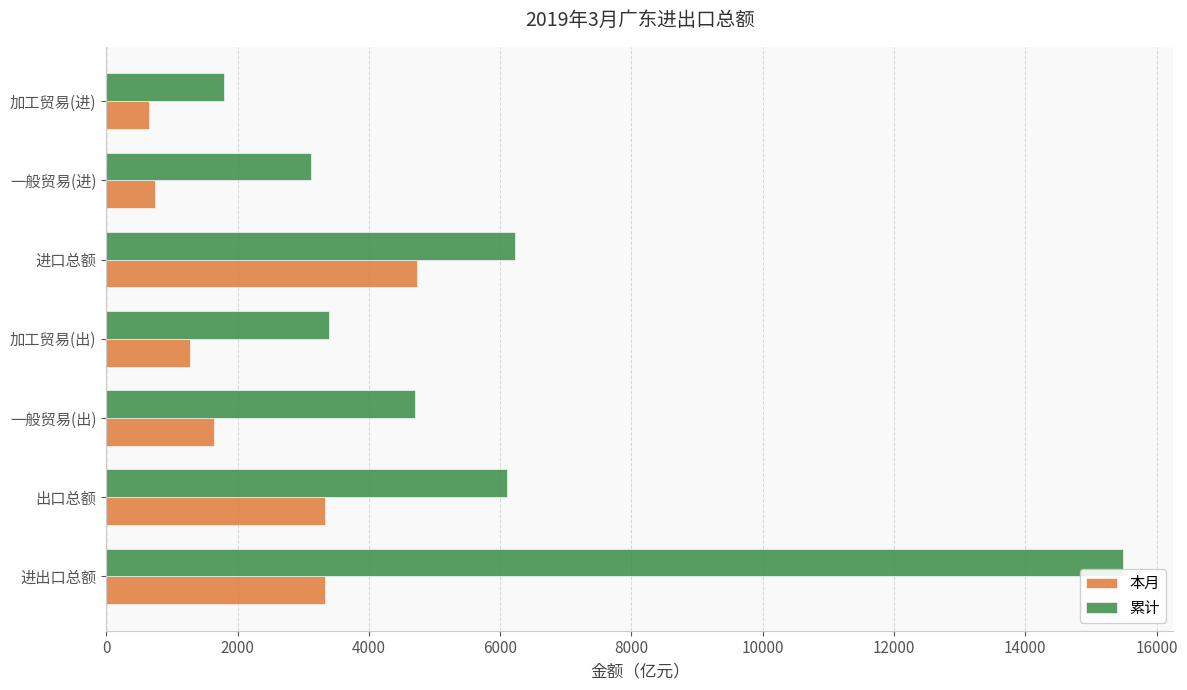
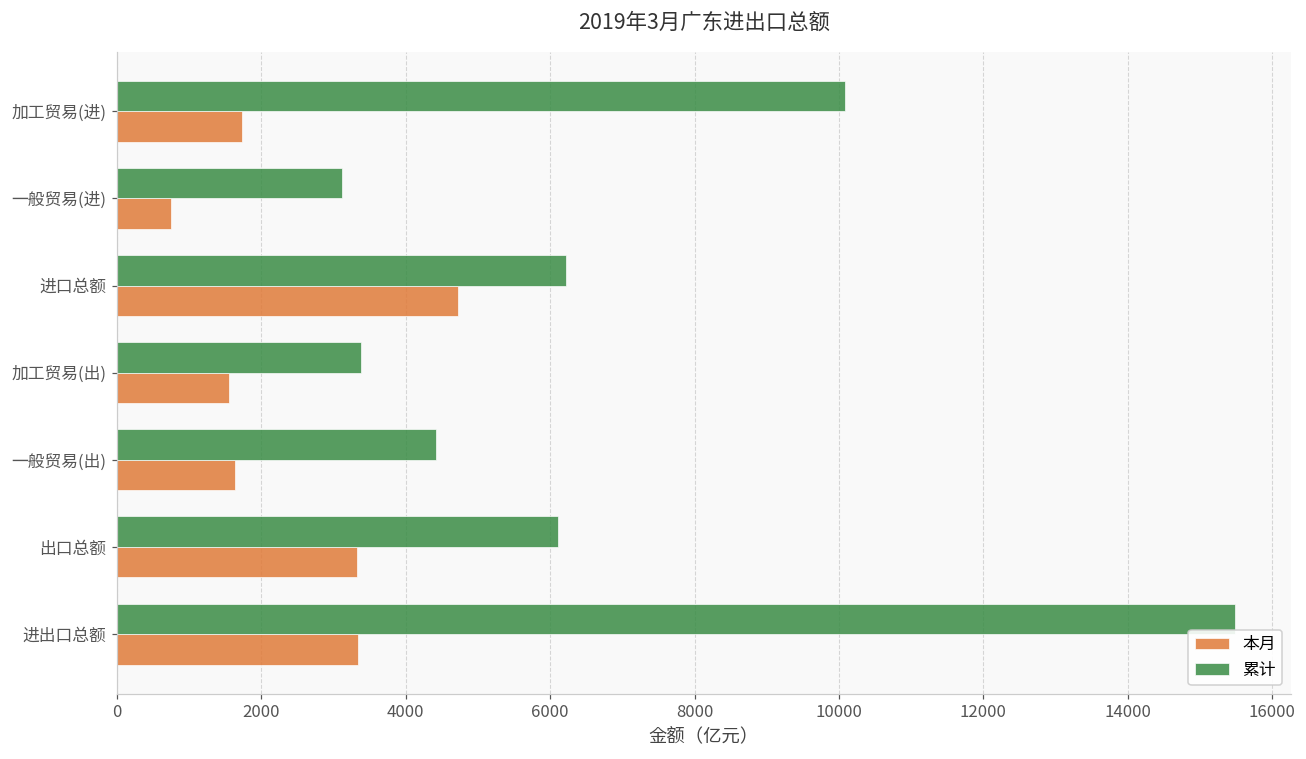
累计, 加工贸易(进): 1800 -> 10100
本月, 加工贸易(进): 700 -> 1700
本月, 加工贸易(出): 1300 -> 1500
累计, 一般贸易(出): 4700 -> 4400
